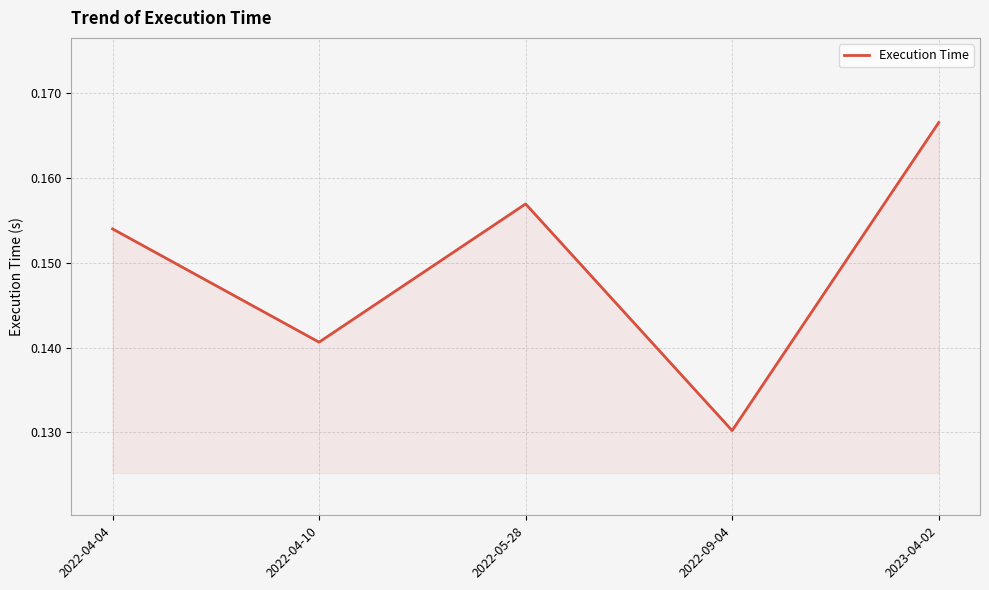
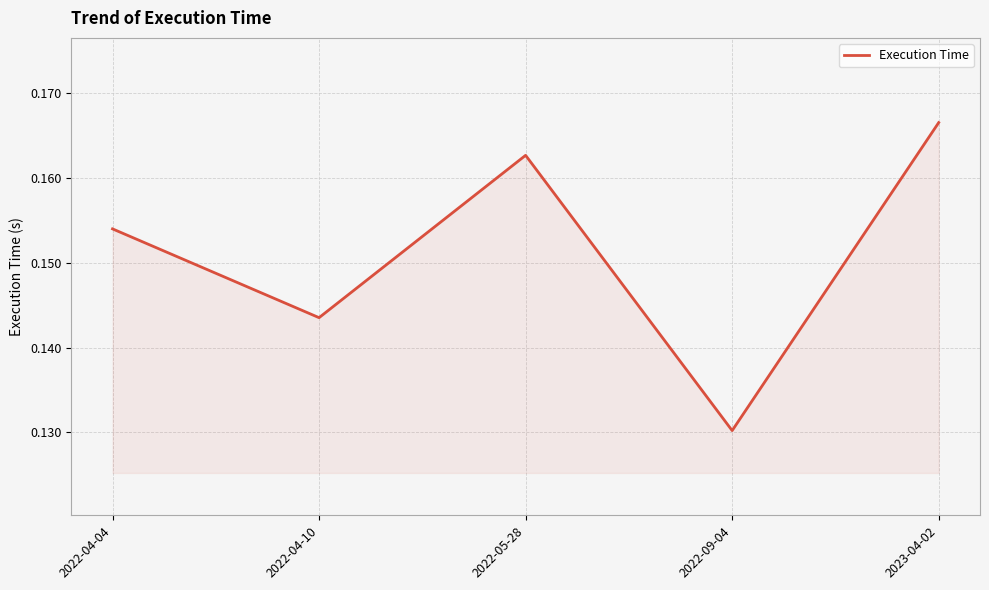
2022-04-10: 0.141 -> 0.144
2022-05-28: 0.157 -> 0.163
